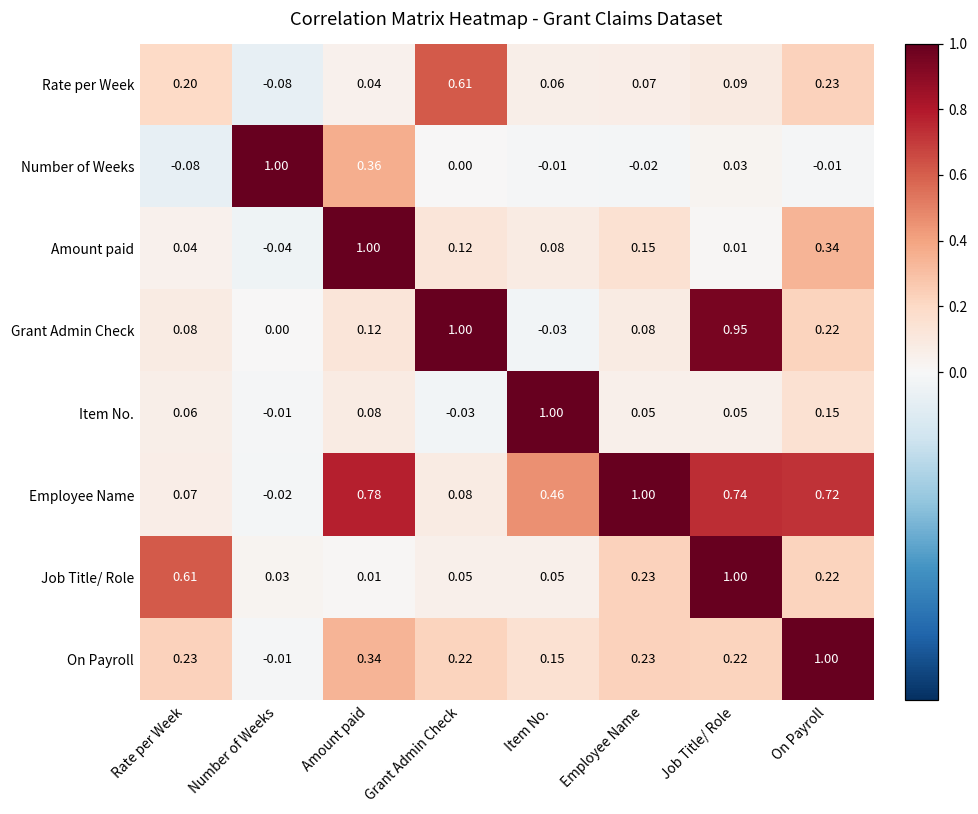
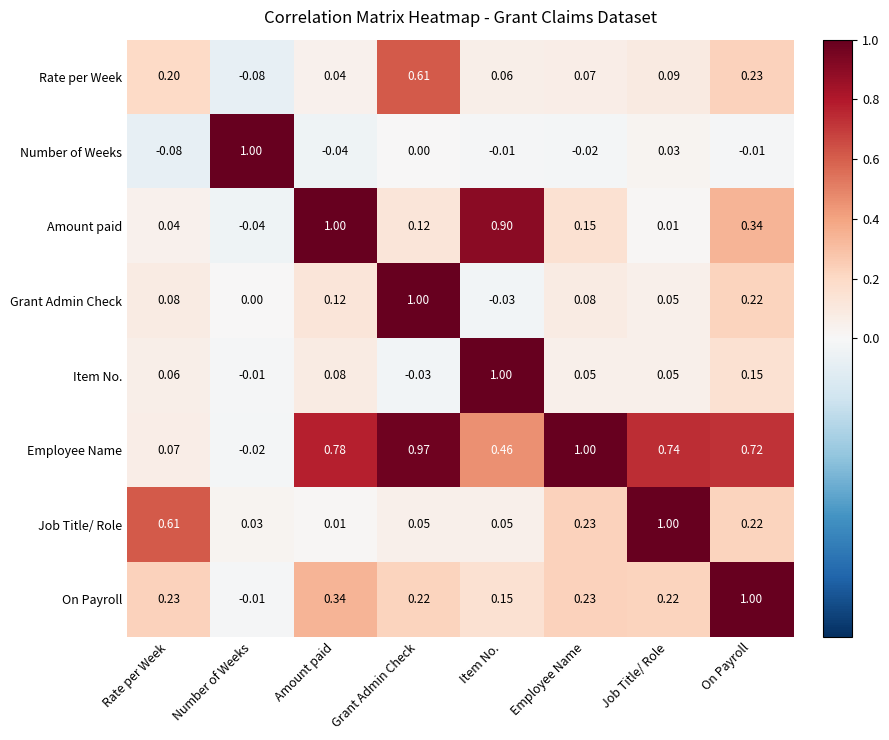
Number of Weeks, Amount paid: 0.36 -> -0.04
Amount paid, Item No.: 0.08 -> 0.90
Grant Admin Check, Job Title/ Role: 0.95 -> 0.05
Employee Name, Grant Admin Check: 0.08 -> 0.97
